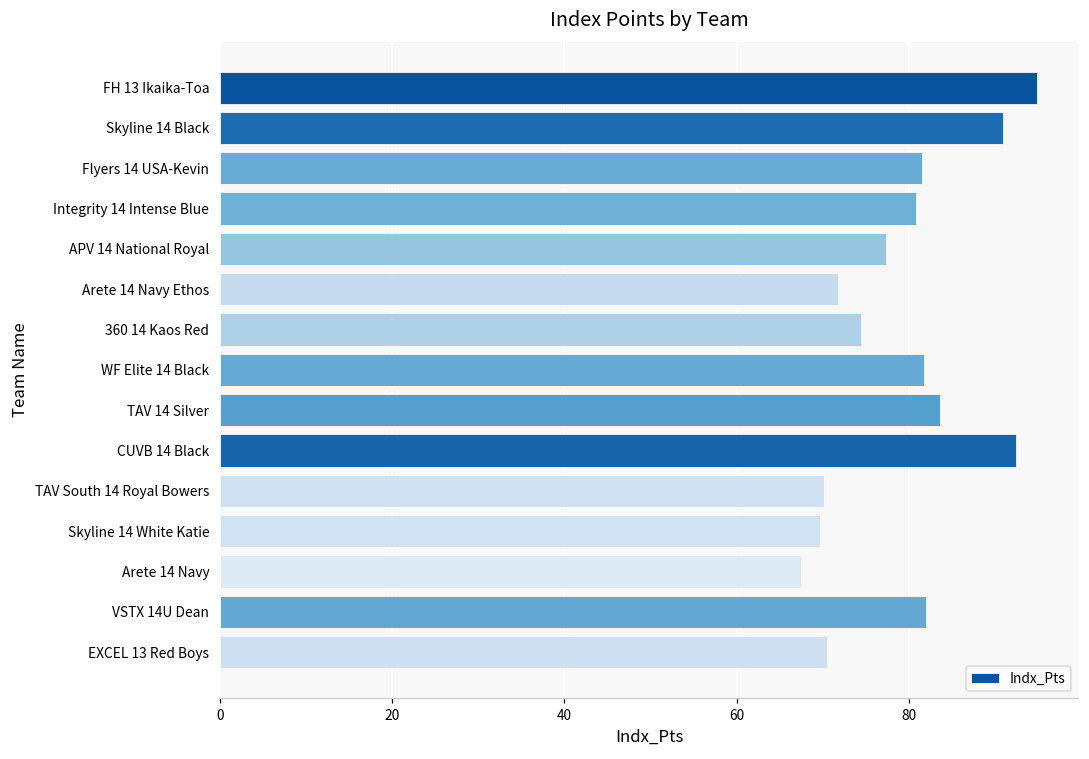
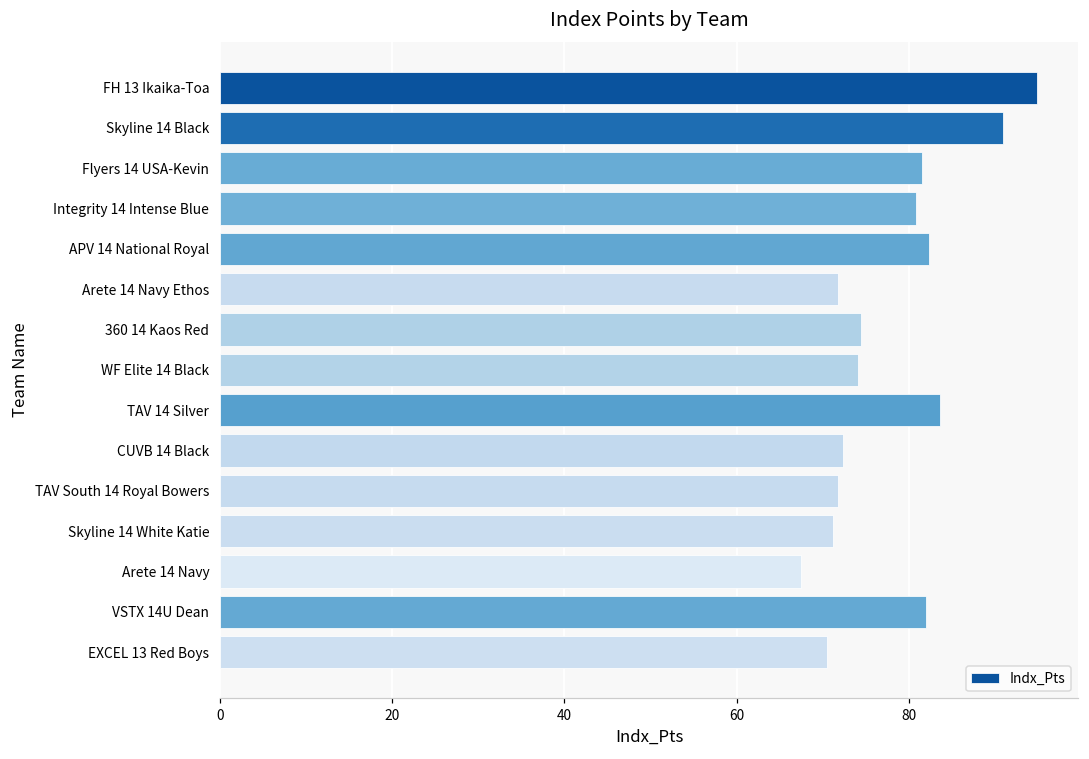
APV 14 National Royal: 77 -> 82
WF Elite 14 Black: 82 -> 74
CUVB 14 Black: 92 -> 72
TAV South 14 Royal Bowers: 70 -> 72
Skyline 14 White Katie: 70 -> 71
